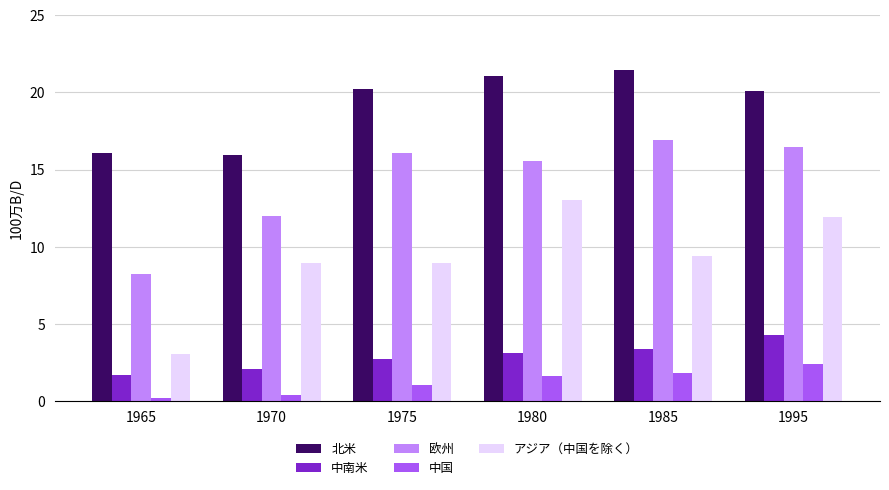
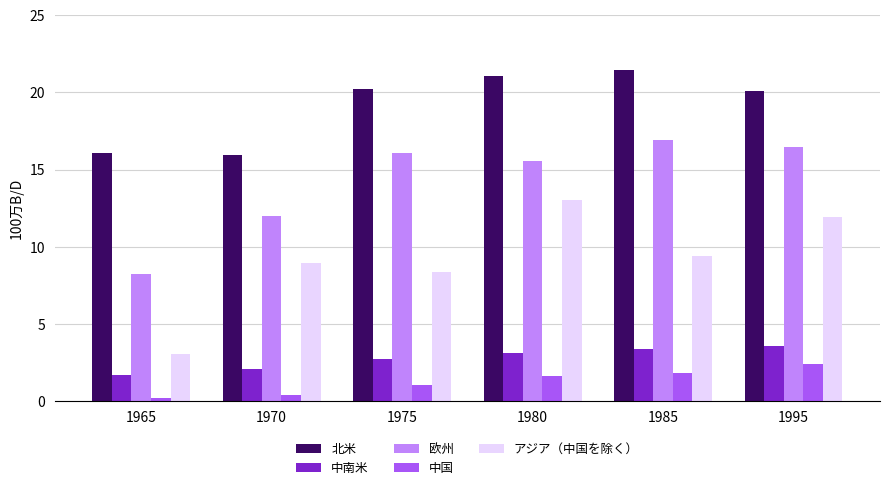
アジア（中国を除く）, 1975: 8.9 -> 8.4
中南米, 1995: 4.3 -> 3.6
